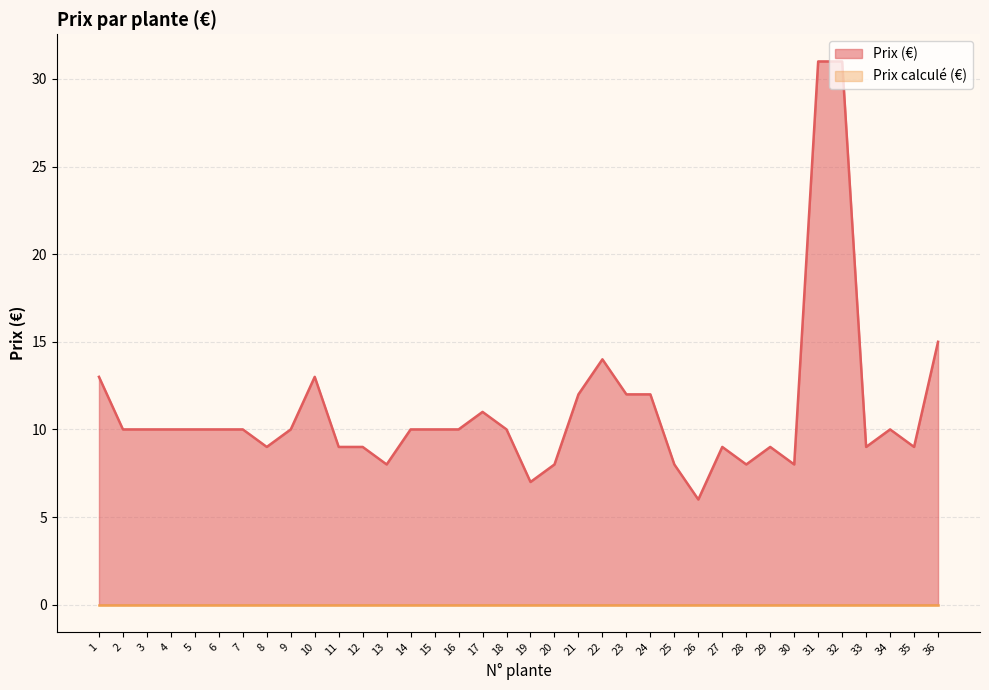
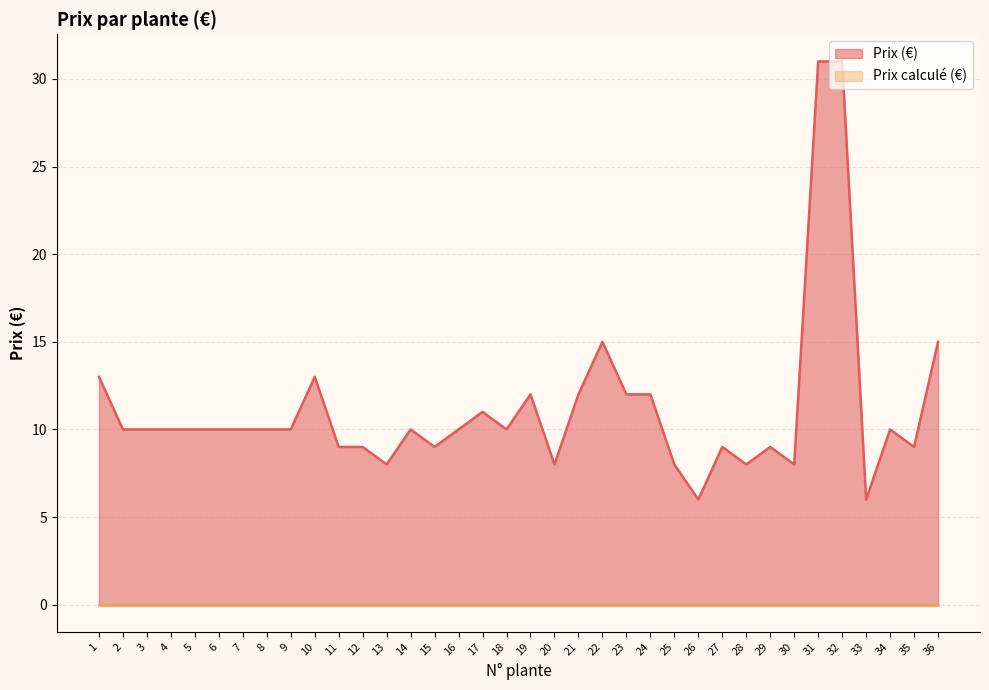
Prix (€), 8: 9 -> 10
Prix (€), 15: 10 -> 9
Prix (€), 19: 7 -> 12
Prix (€), 22: 14 -> 15
Prix (€), 33: 9 -> 6
